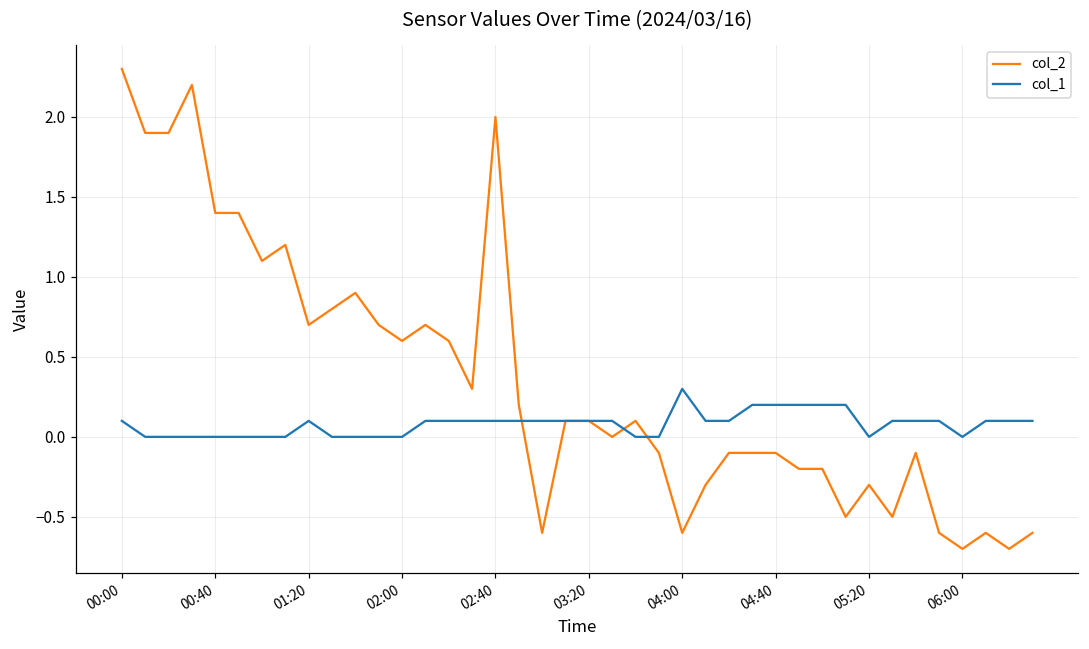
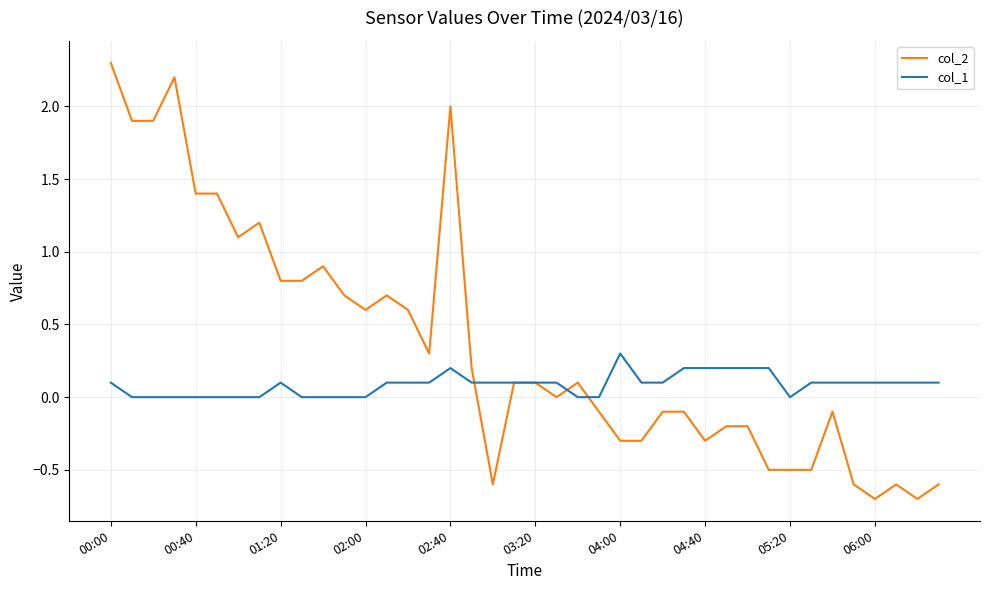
col_2, 01:20: 0.7 -> 0.8
col_1, 02:40: 0.1 -> 0.2
col_2, 04:00: -0.6 -> -0.3
col_2, 04:40: -0.1 -> -0.3
col_2, 05:20: -0.3 -> -0.5
col_1, 06:00: 0.0 -> 0.1
